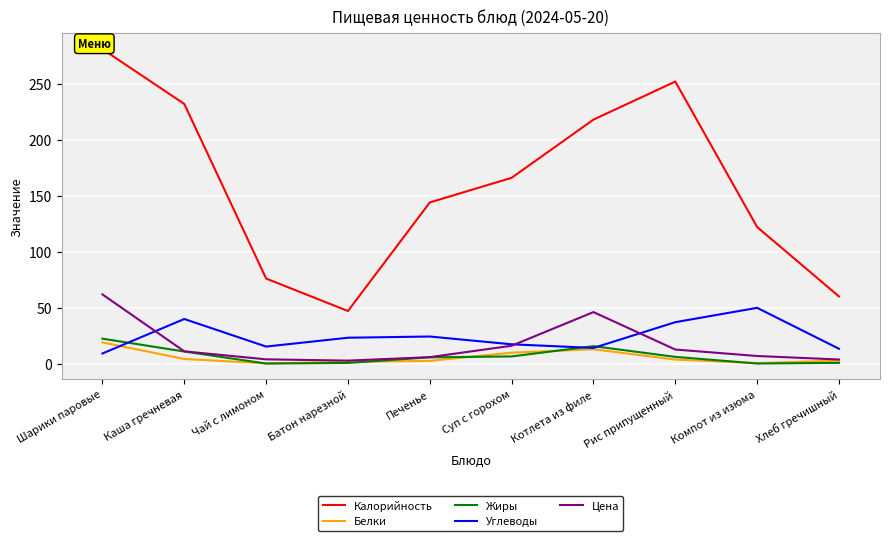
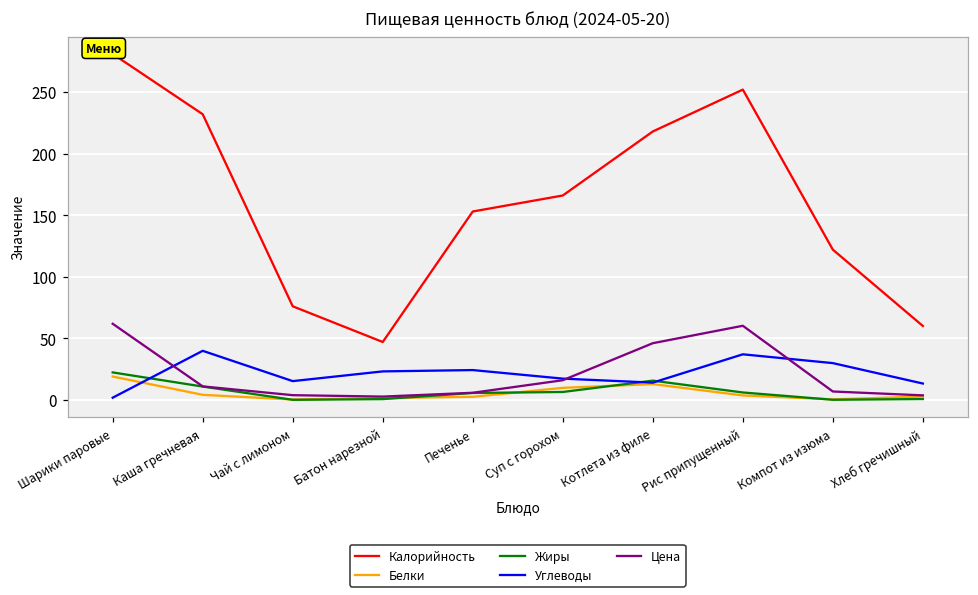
Углеводы, Шарики паровые: 9 -> 2
Калорийность, Печенье: 144 -> 153
Цена, Рис припущенный: 13 -> 60
Углеводы, Компот из изюма: 50 -> 30
